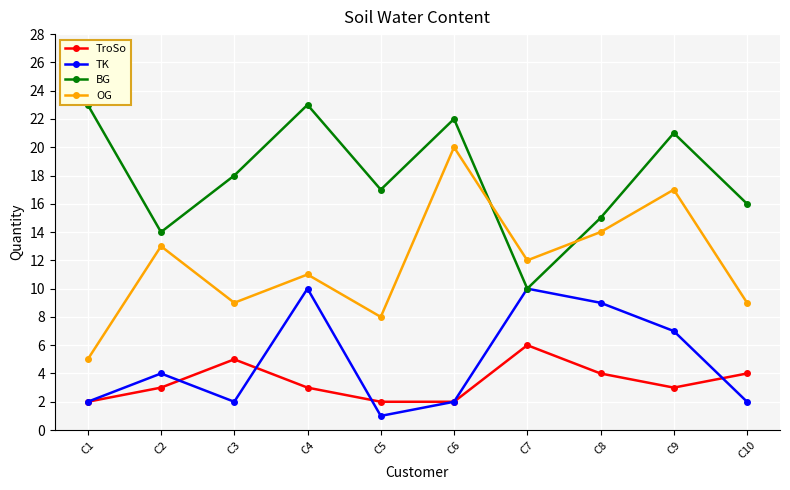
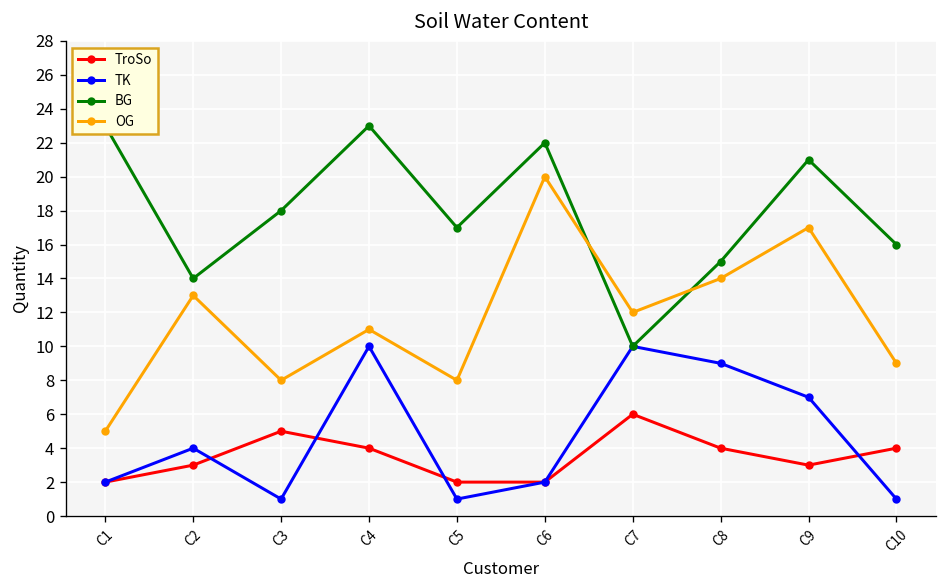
TK, C3: 2 -> 1
OG, C3: 9 -> 8
TroSo, C4: 3 -> 4
TK, C10: 2 -> 1
